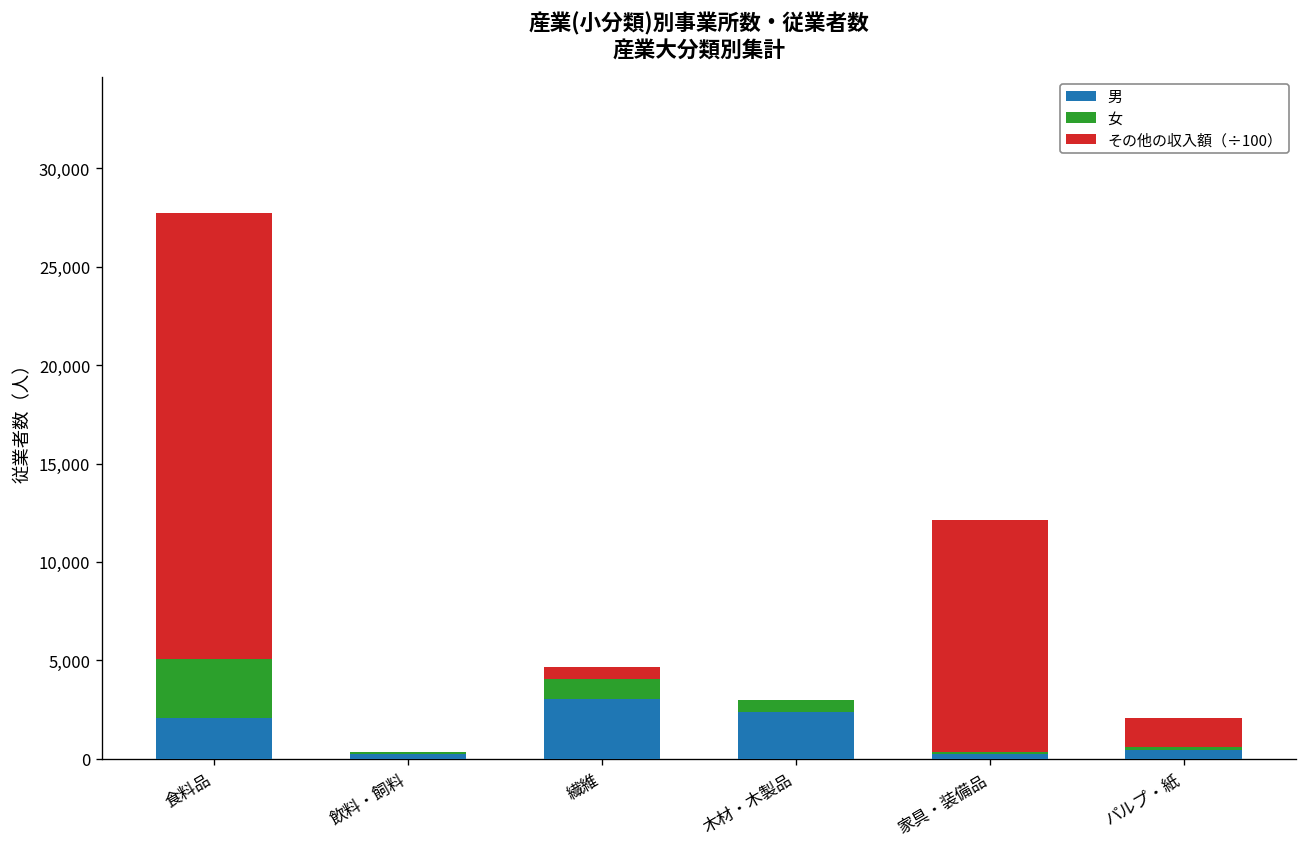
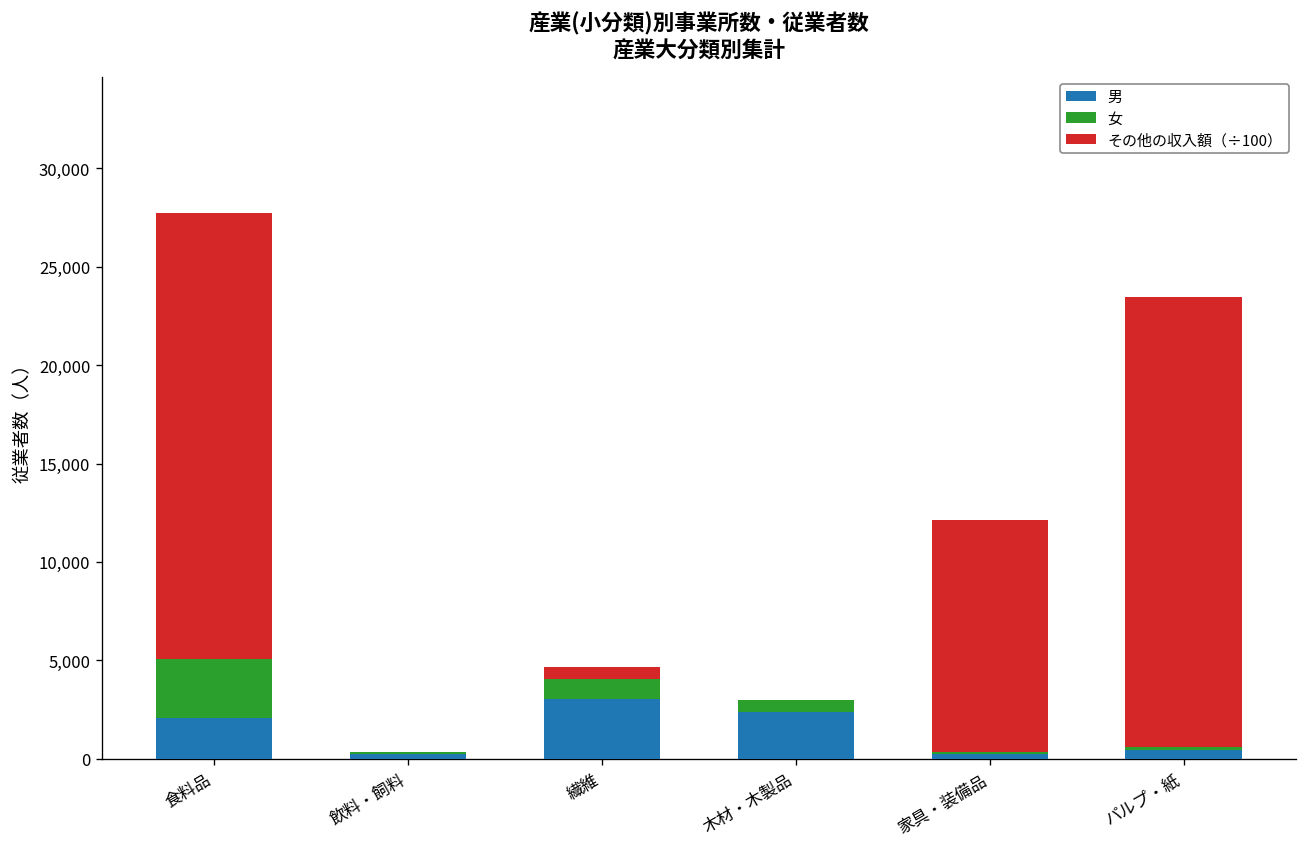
その他の収入額（÷100）, パルプ・紙: 1,500 -> 22,900
